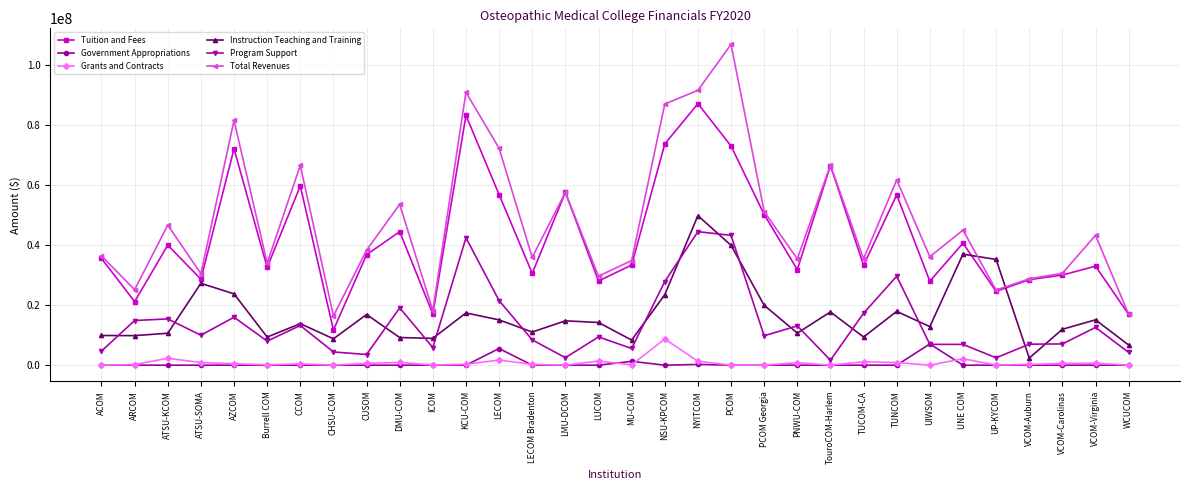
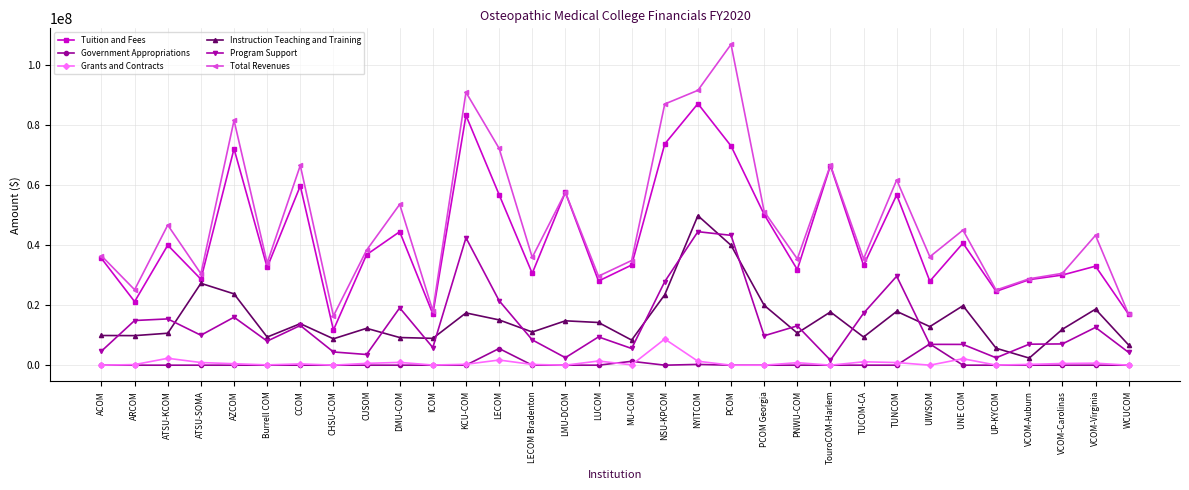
Instruction Teaching and Training, CUSOM: 17000000 -> 12000000
Instruction Teaching and Training, UNE COM: 37000000 -> 20000000
Instruction Teaching and Training, UP-KYCOM: 35000000 -> 6000000
Instruction Teaching and Training, VCOM-Virginia: 15000000 -> 19000000
